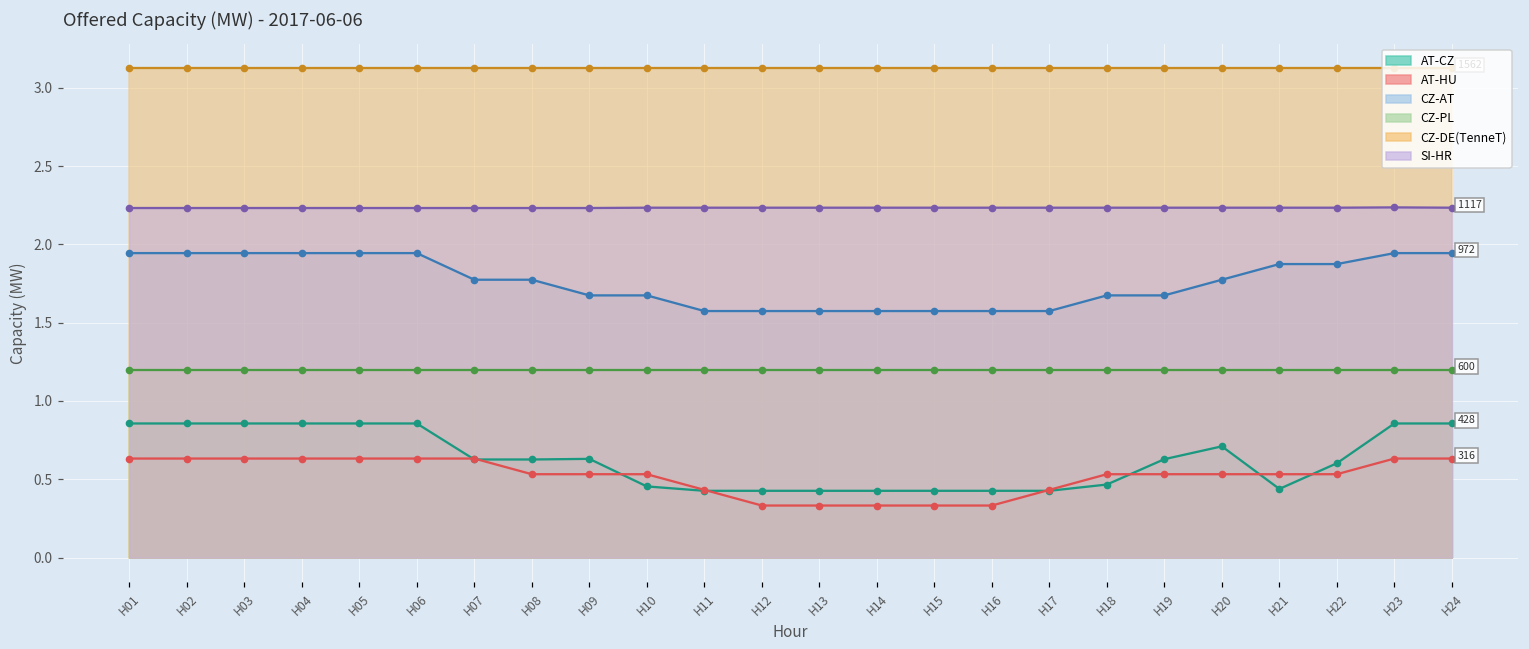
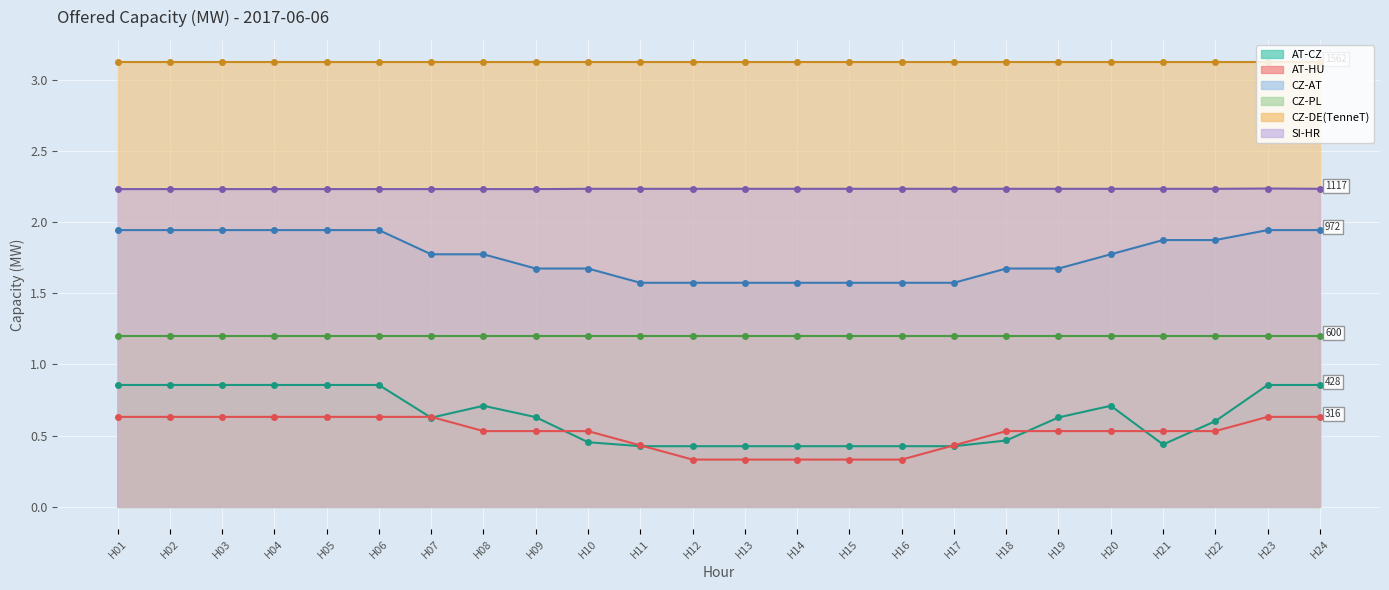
AT-CZ, H08: 0.63 -> 0.71
